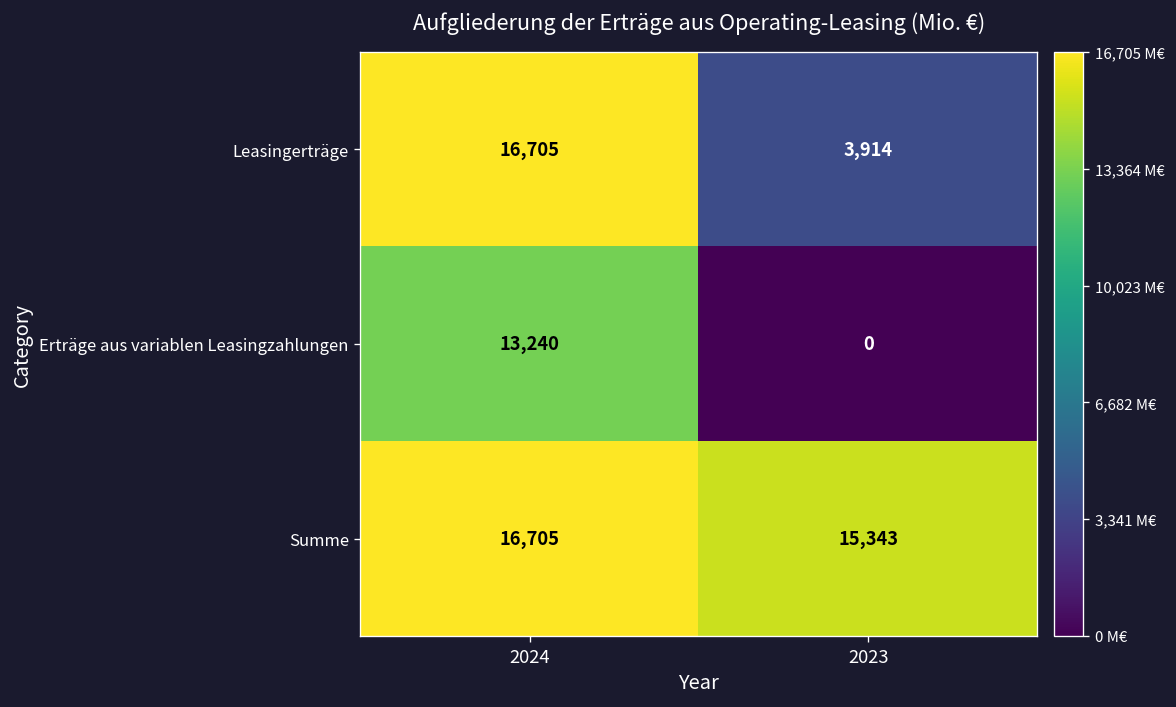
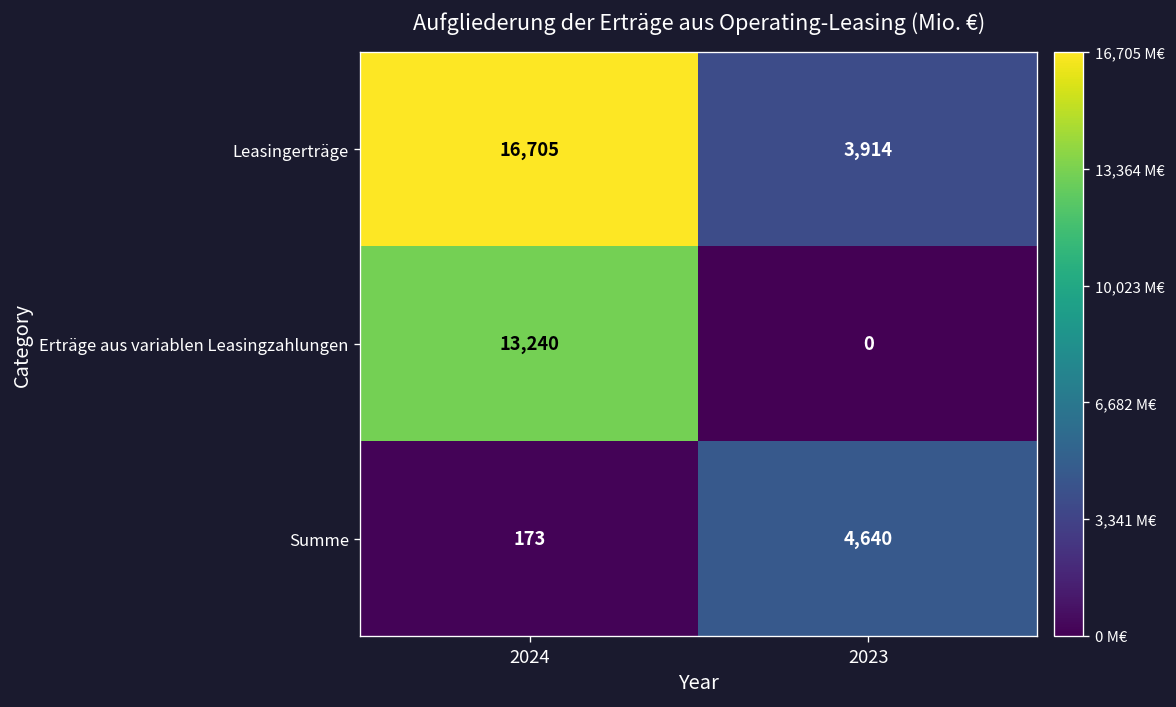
Summe, 2024: 16,705 -> 173
Summe, 2023: 15,343 -> 4,640
